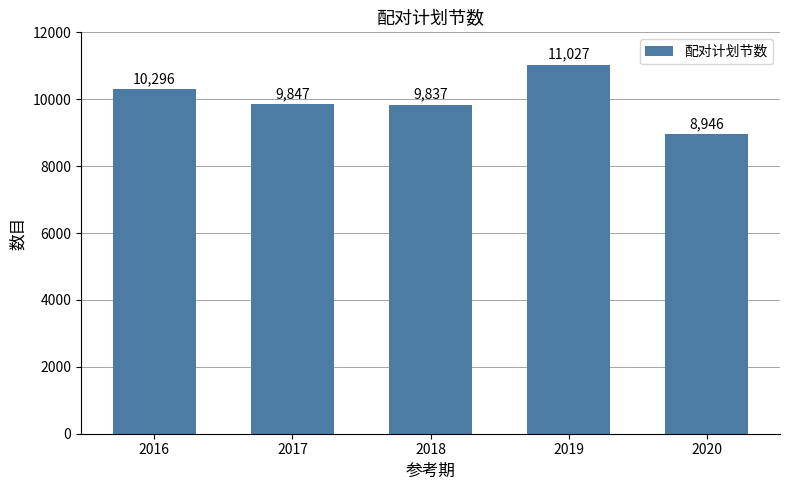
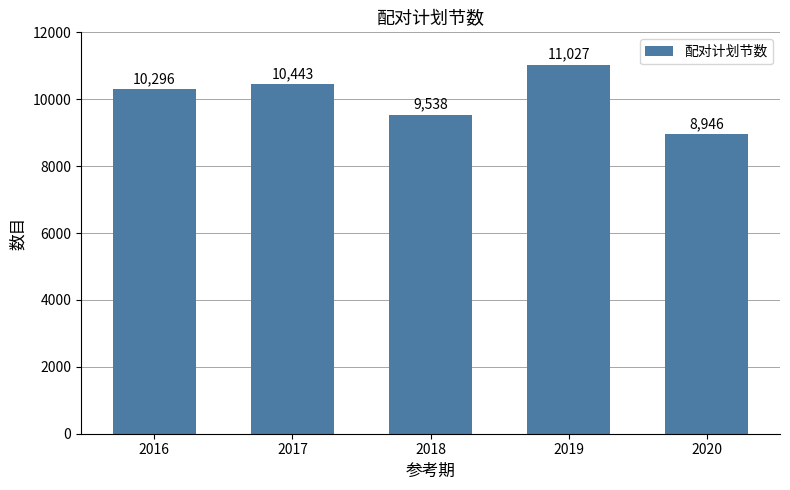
2017: 9,847 -> 10,443
2018: 9,837 -> 9,538
